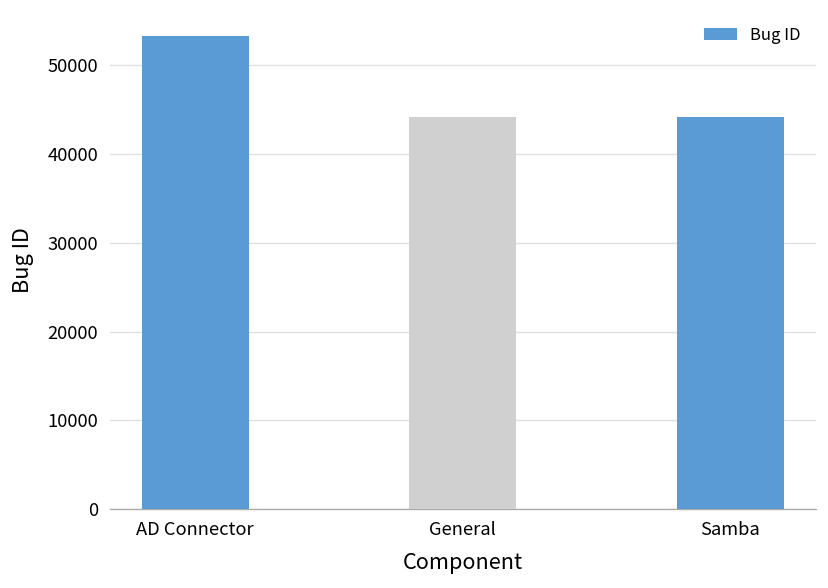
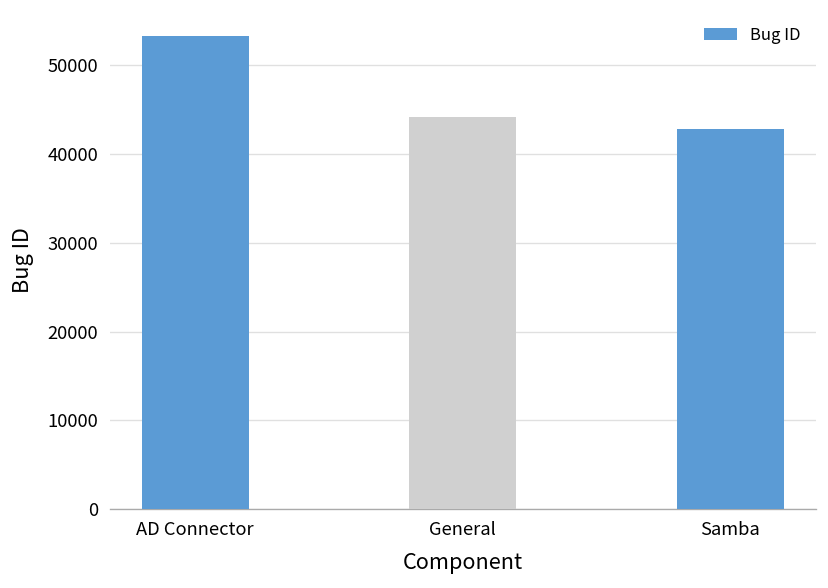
Samba: 44000 -> 43000
